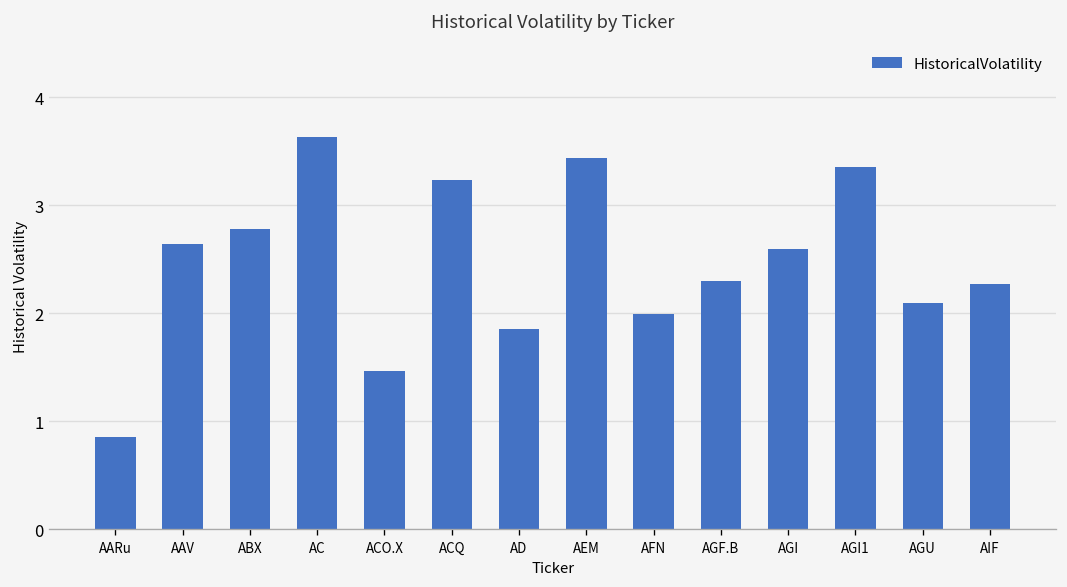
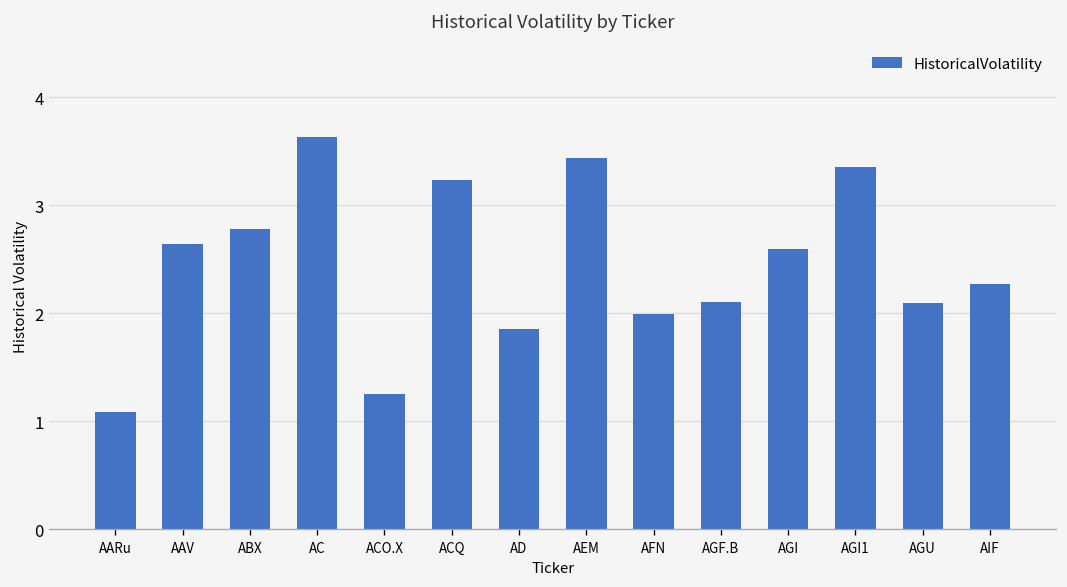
AARu: 0.8 -> 1.1
ACO.X: 1.5 -> 1.3
AGF.B: 2.3 -> 2.1
